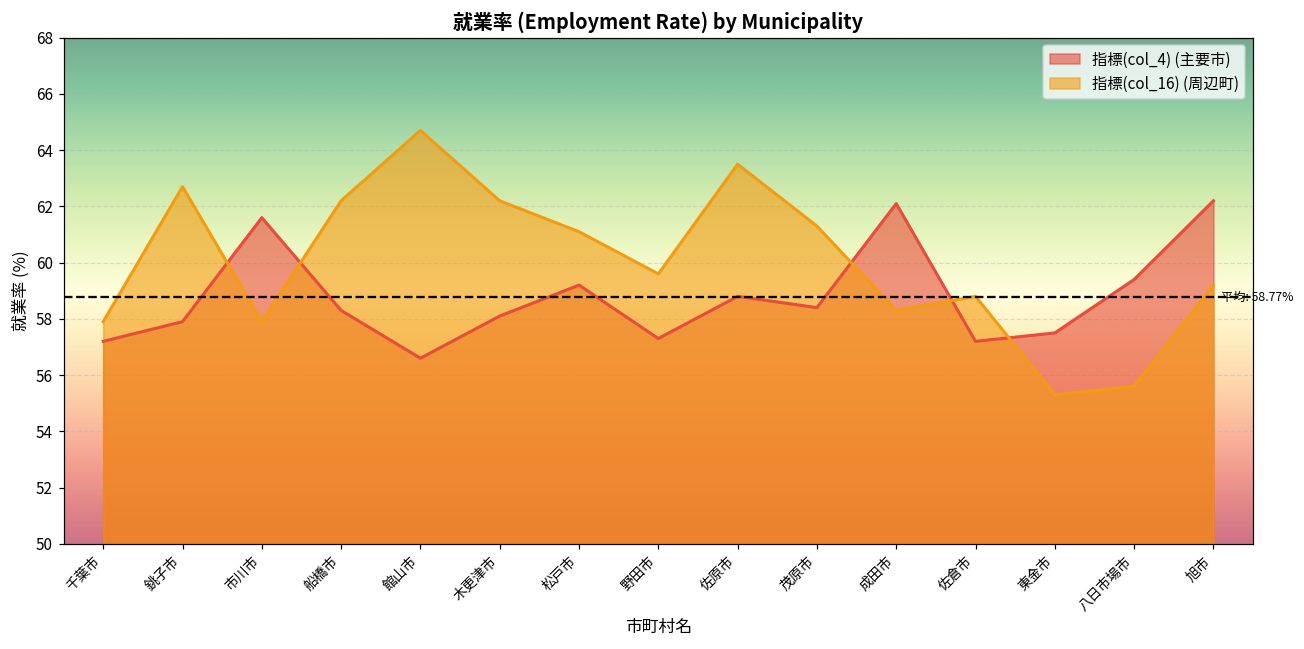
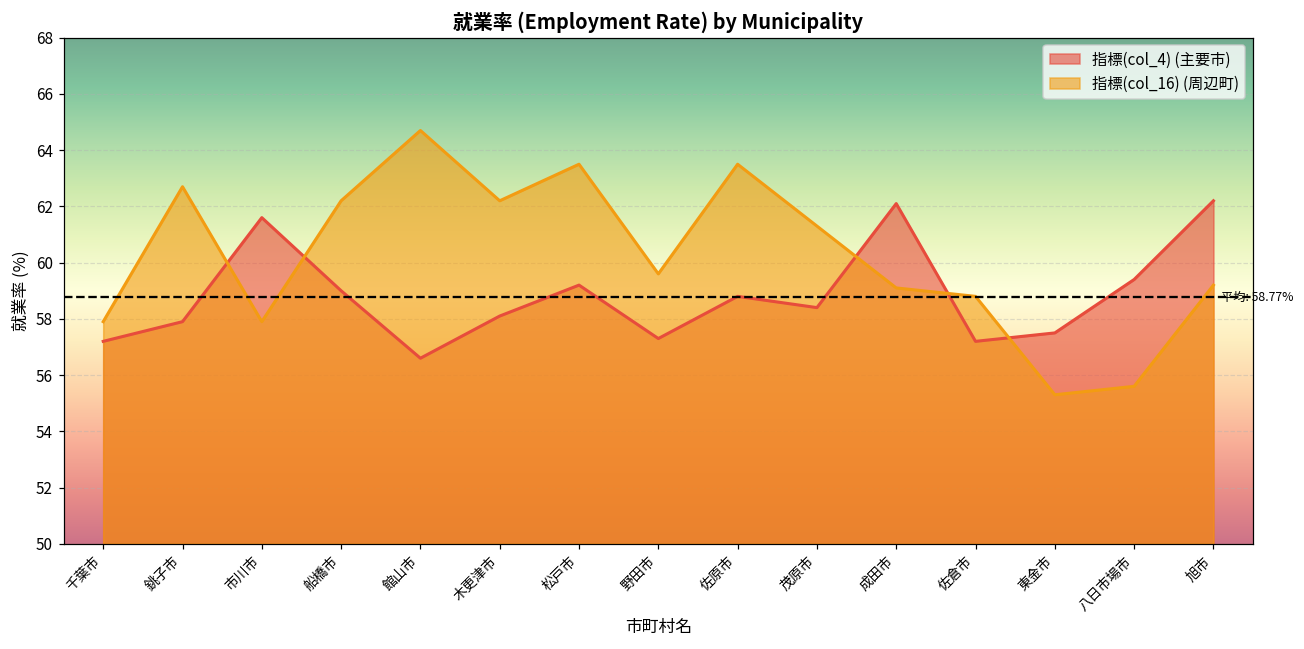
指標(col_4) (主要市), 船橋市: 58.3 -> 59.0
指標(col_16) (周辺町), 松戸市: 61.1 -> 63.5
指標(col_16) (周辺町), 成田市: 58.3 -> 59.1
